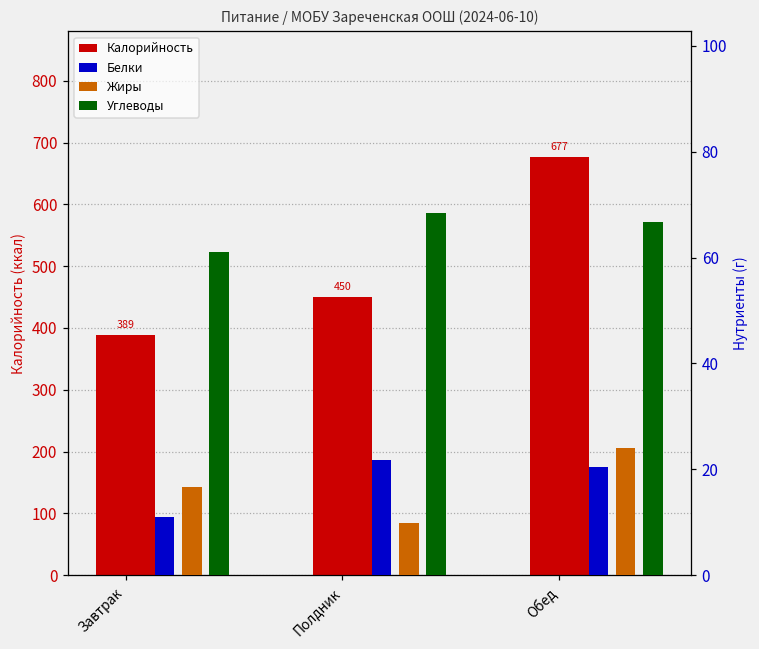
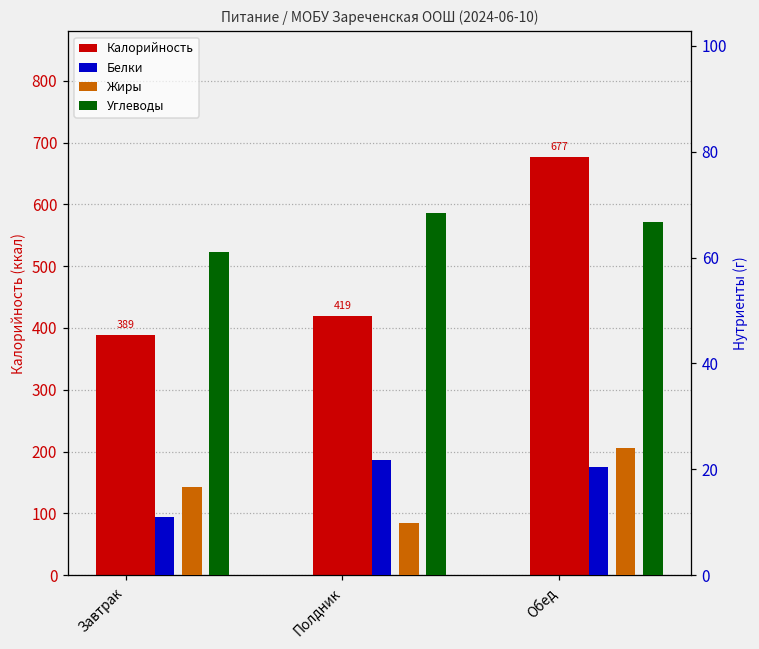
Калорийность, Полдник: 450 -> 419
